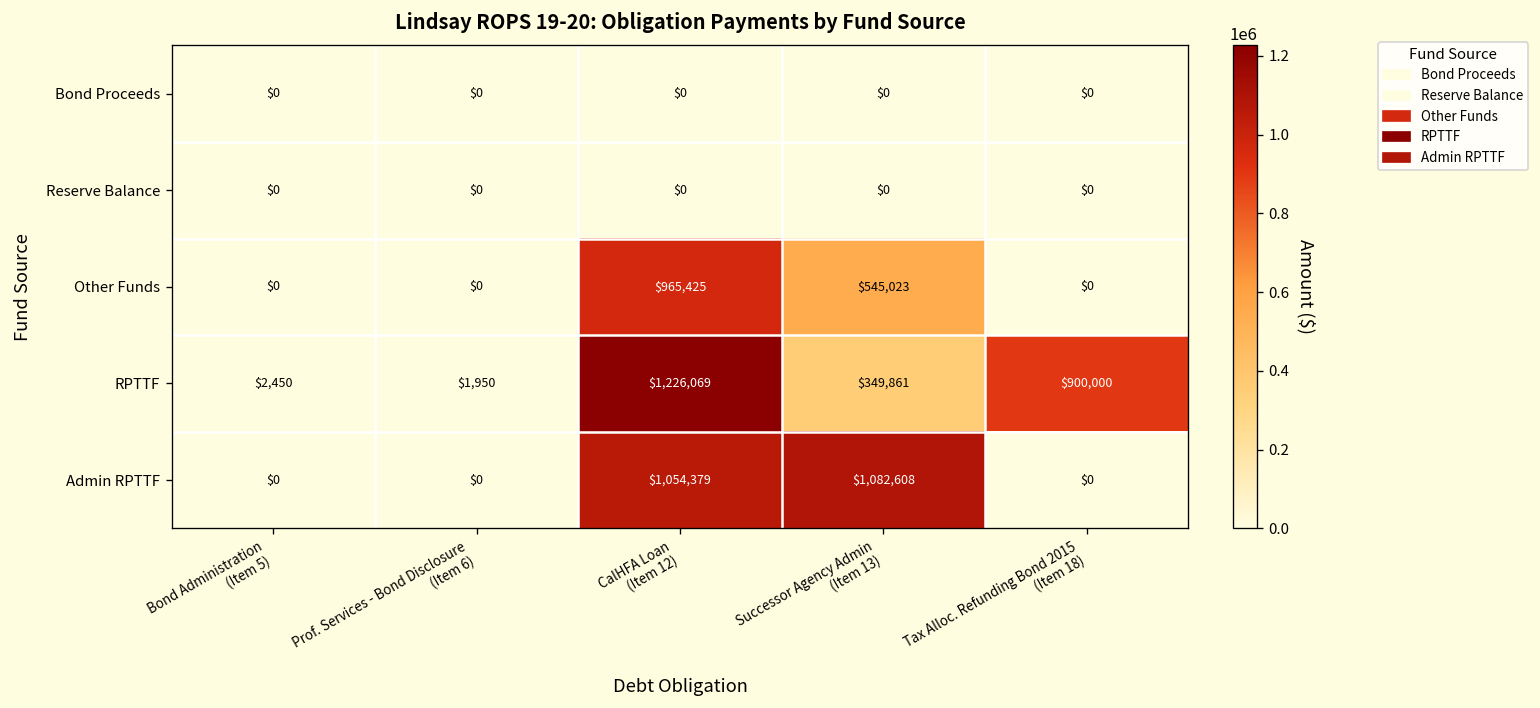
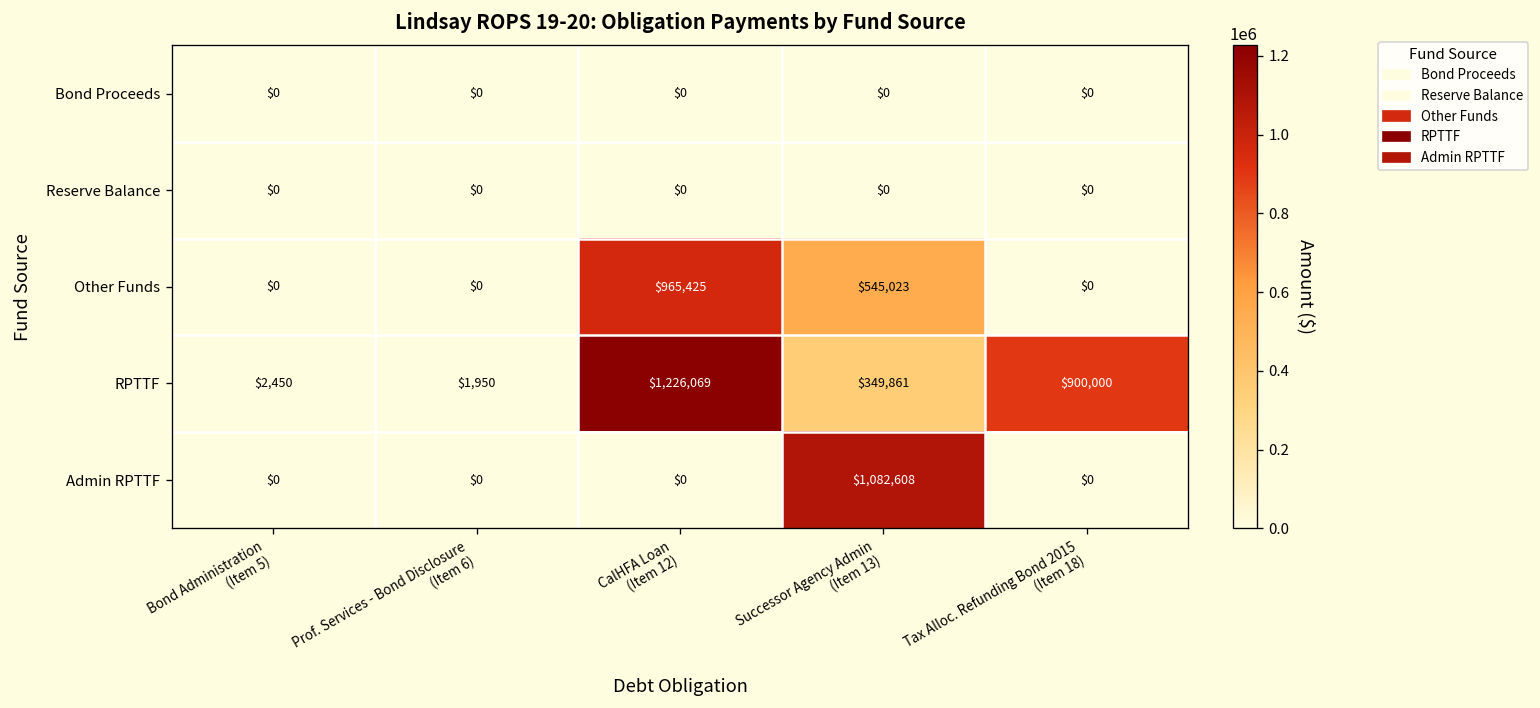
Admin RPTTF, CalHFA Loan (Item 12): $1,054,379 -> $0
